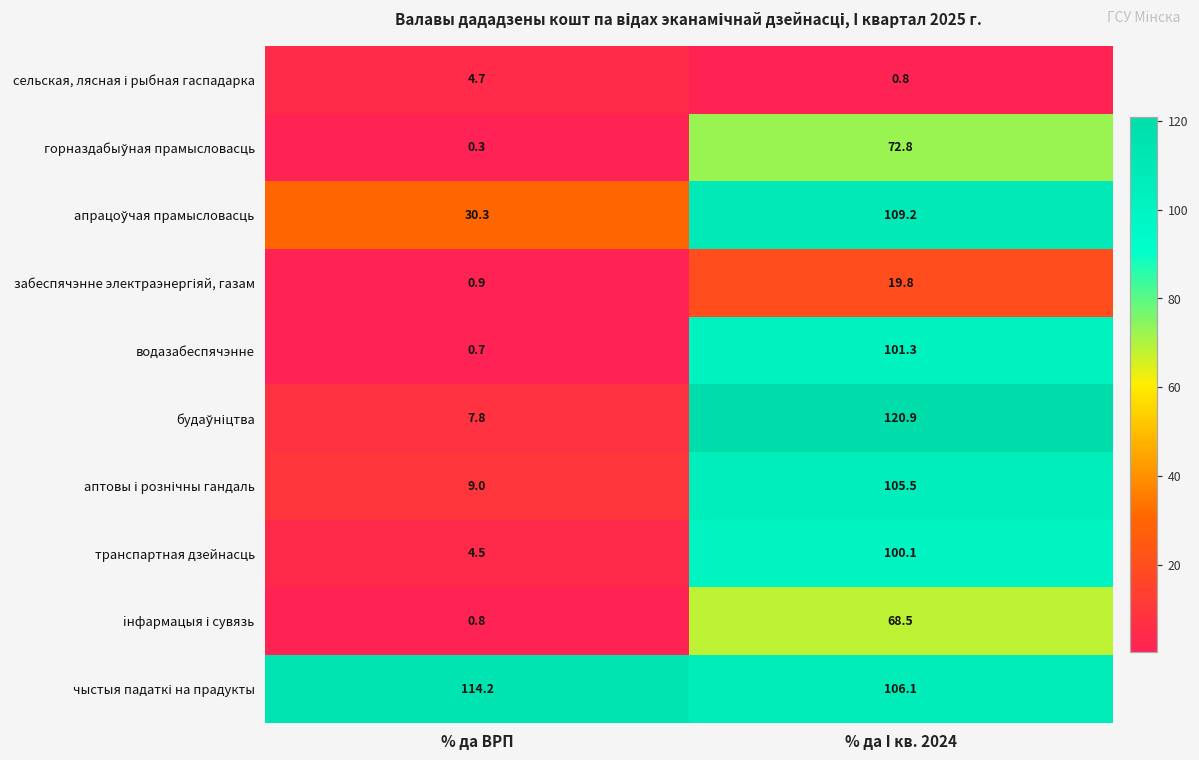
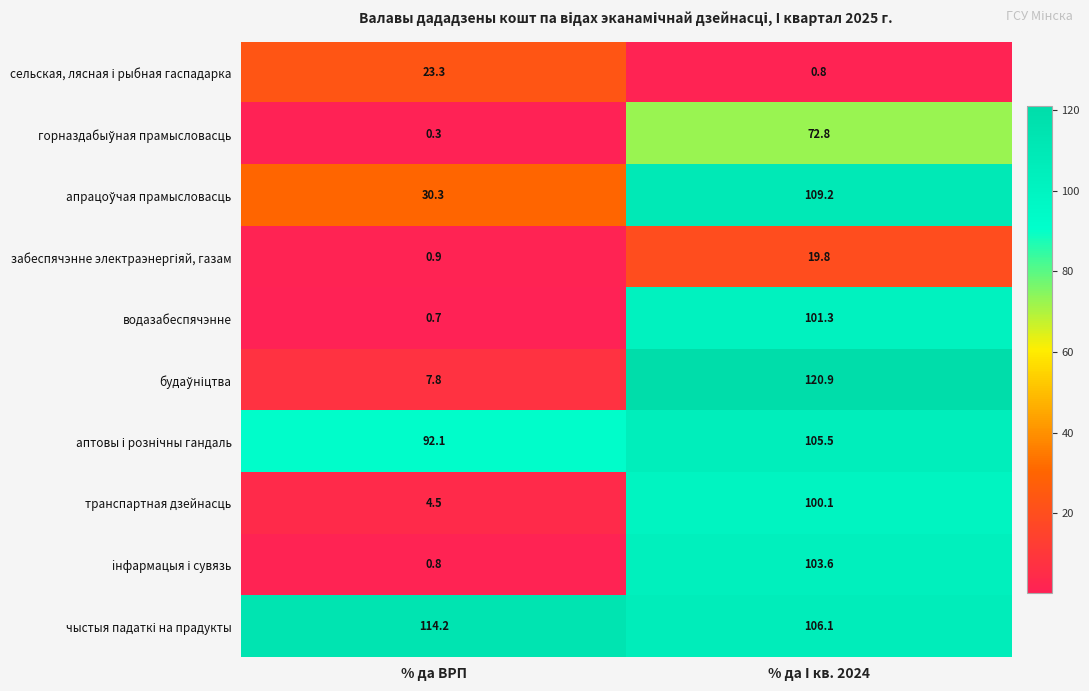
сельская, лясная і рыбная гаспадарка, % да ВРП: 4.7 -> 23.3
аптовы і рознічны гандаль, % да ВРП: 9.0 -> 92.1
iнфармацыя і сувязь, % да I кв. 2024: 68.5 -> 103.6
